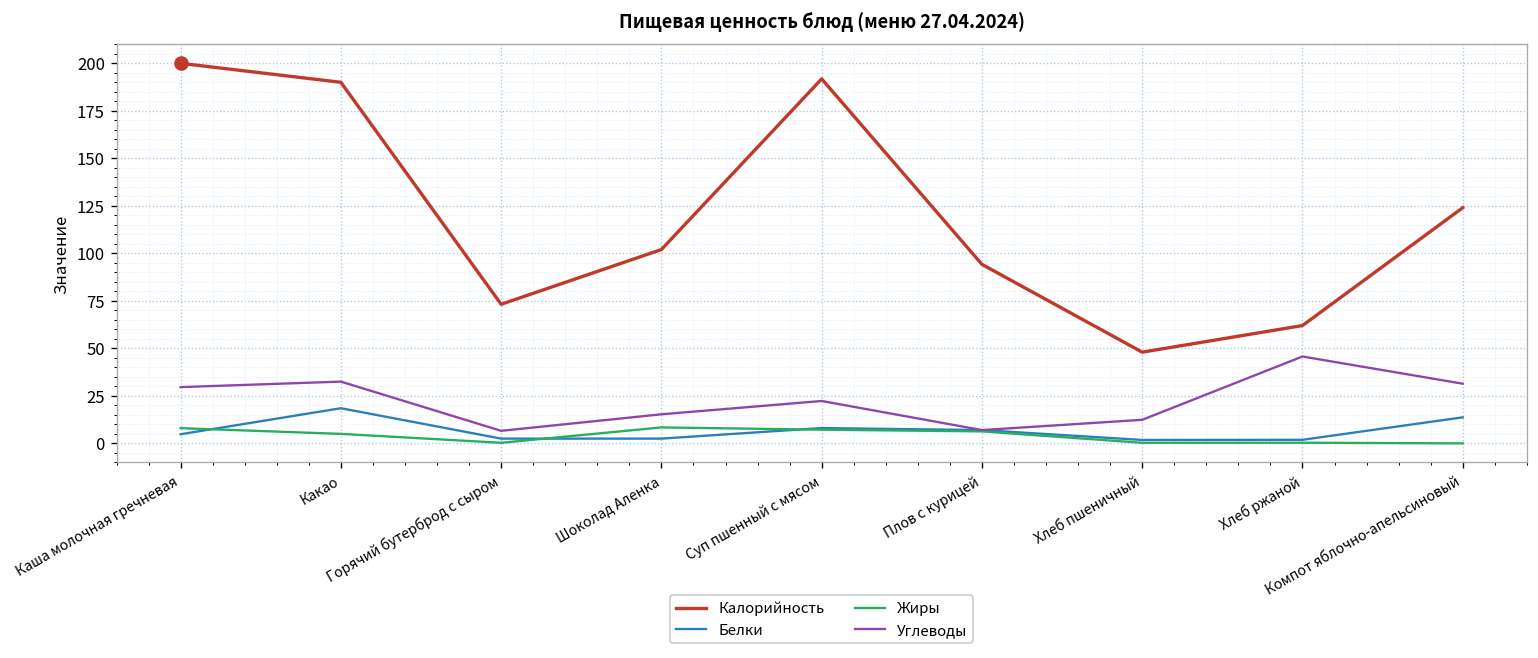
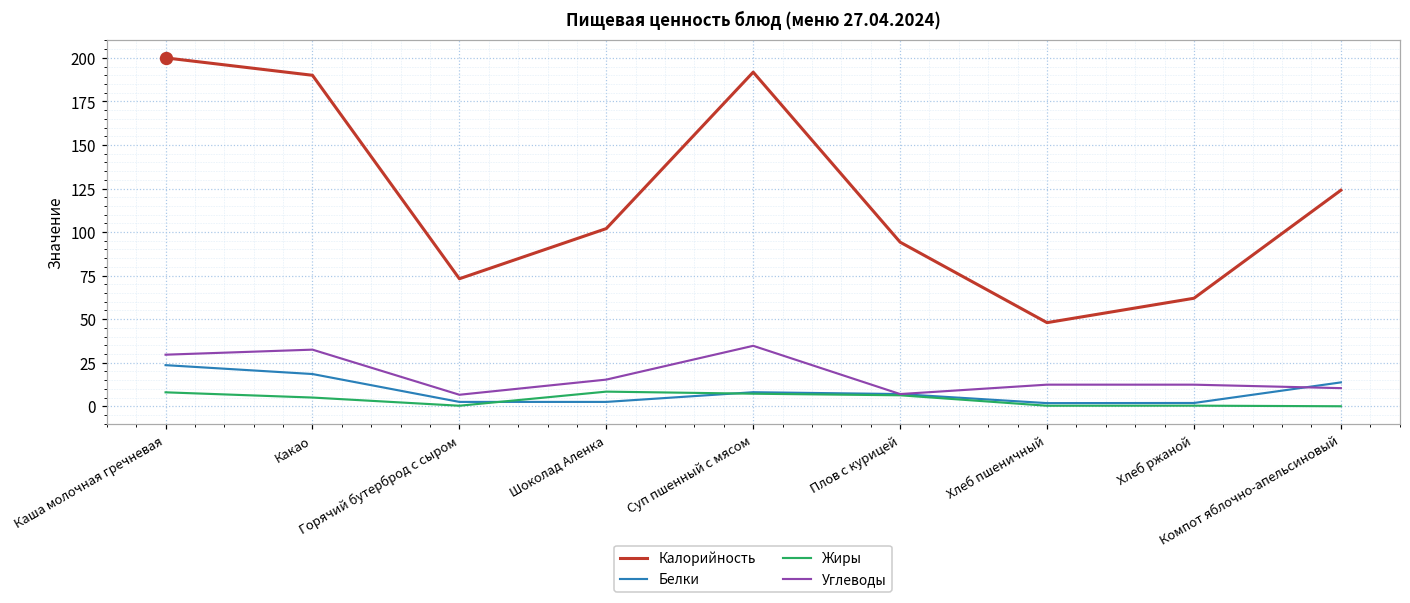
Белки, Каша молочная гречневая: 5 -> 24
Углеводы, Суп пшенный с мясом: 22 -> 35
Углеводы, Хлеб ржаной: 46 -> 12
Углеводы, Компот яблочно-апельсиновый: 31 -> 10
